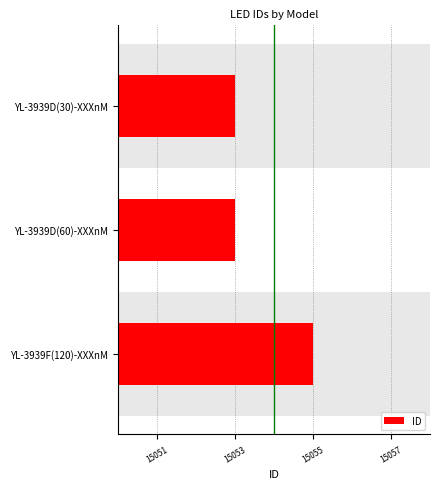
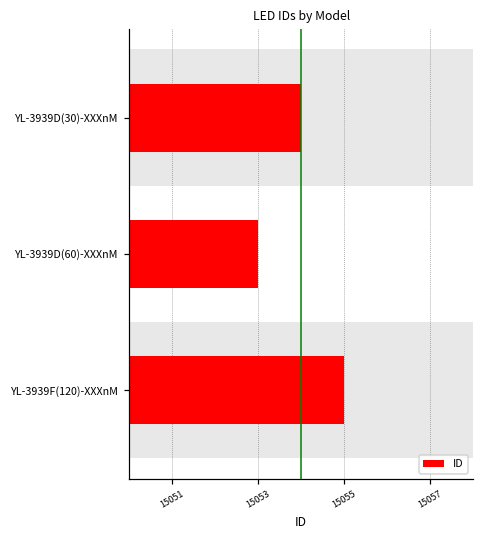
YL-3939D(30)-XXXnM: 15053 -> 15054
